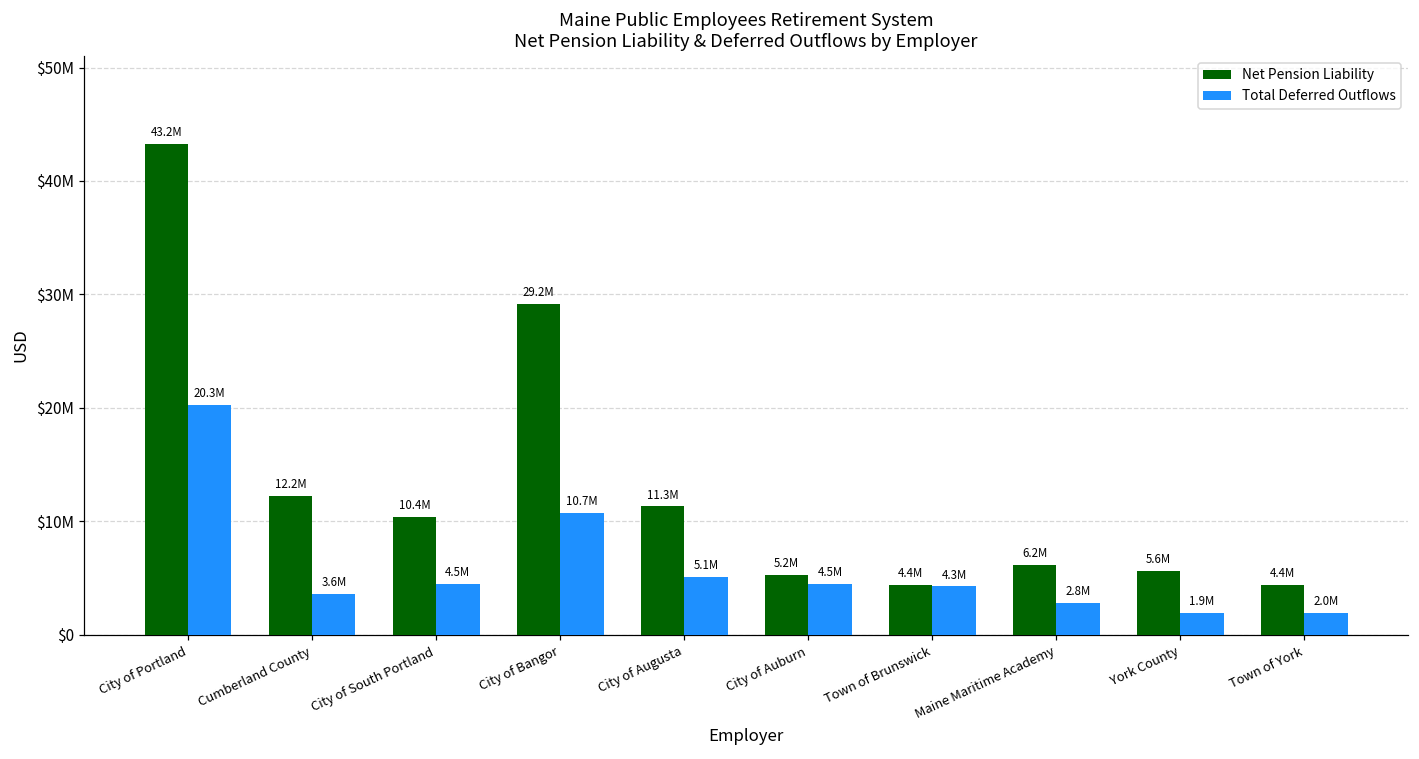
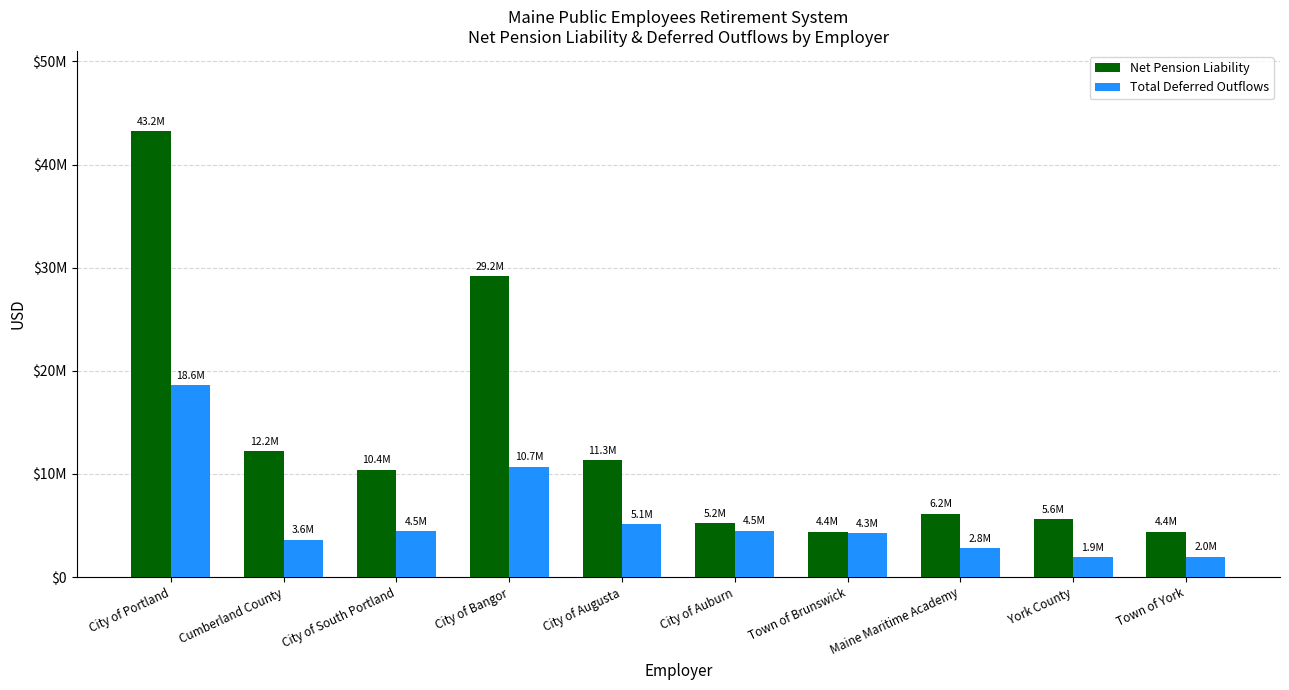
Total Deferred Outflows, City of Portland: 20.3M -> 18.6M
